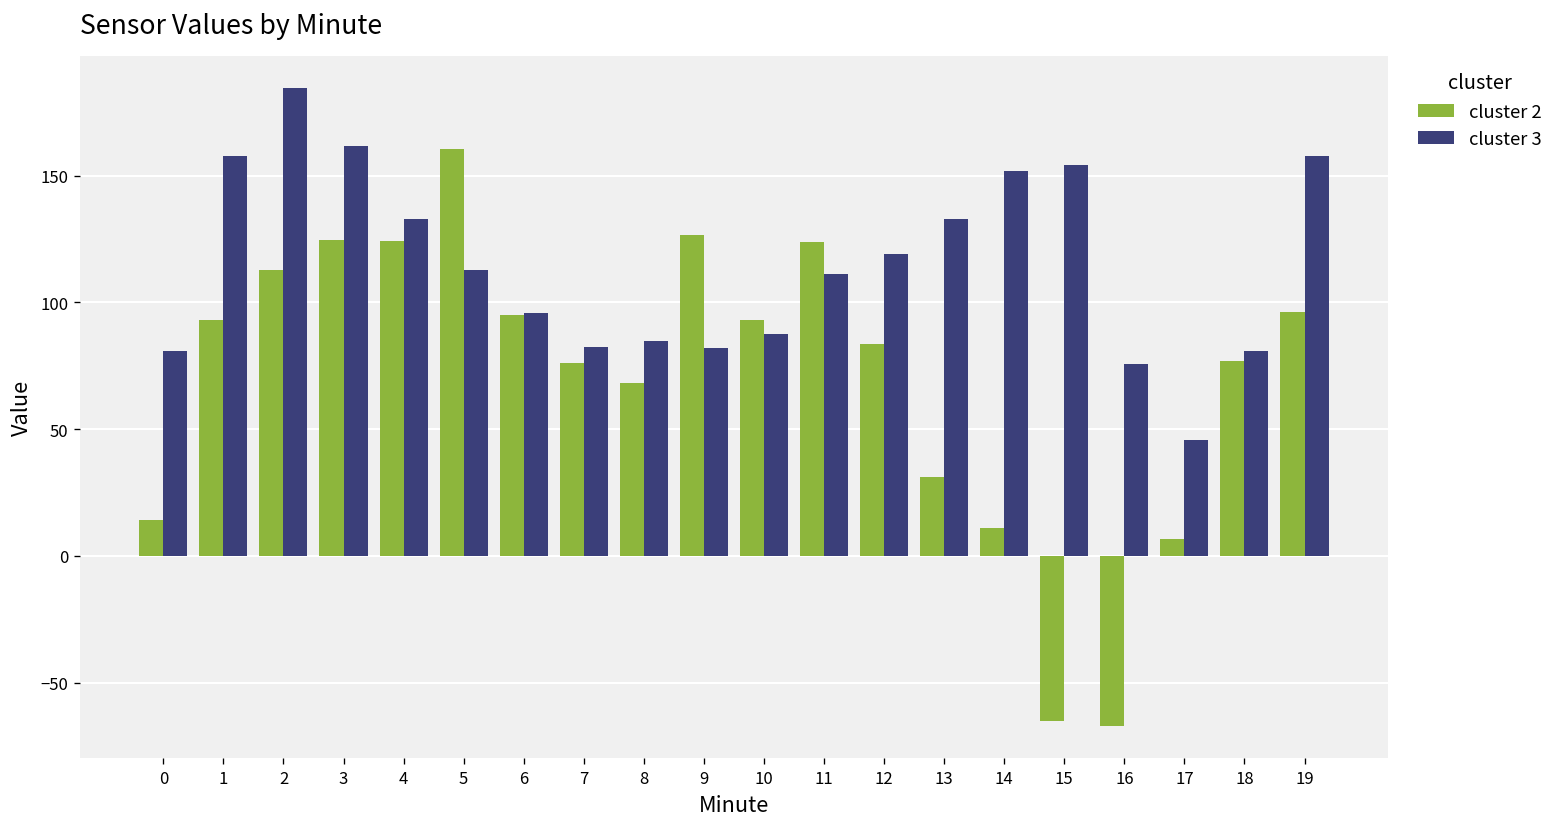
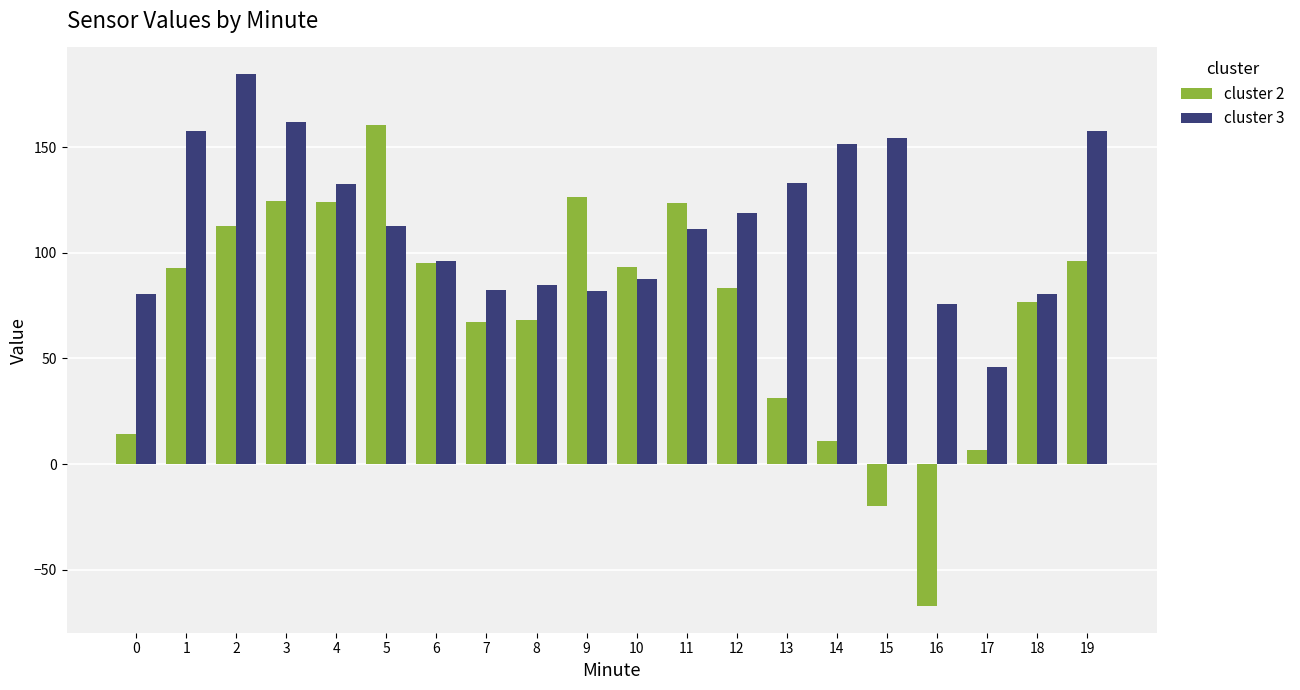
cluster 2, 7: 76 -> 67
cluster 2, 15: -65 -> -20
